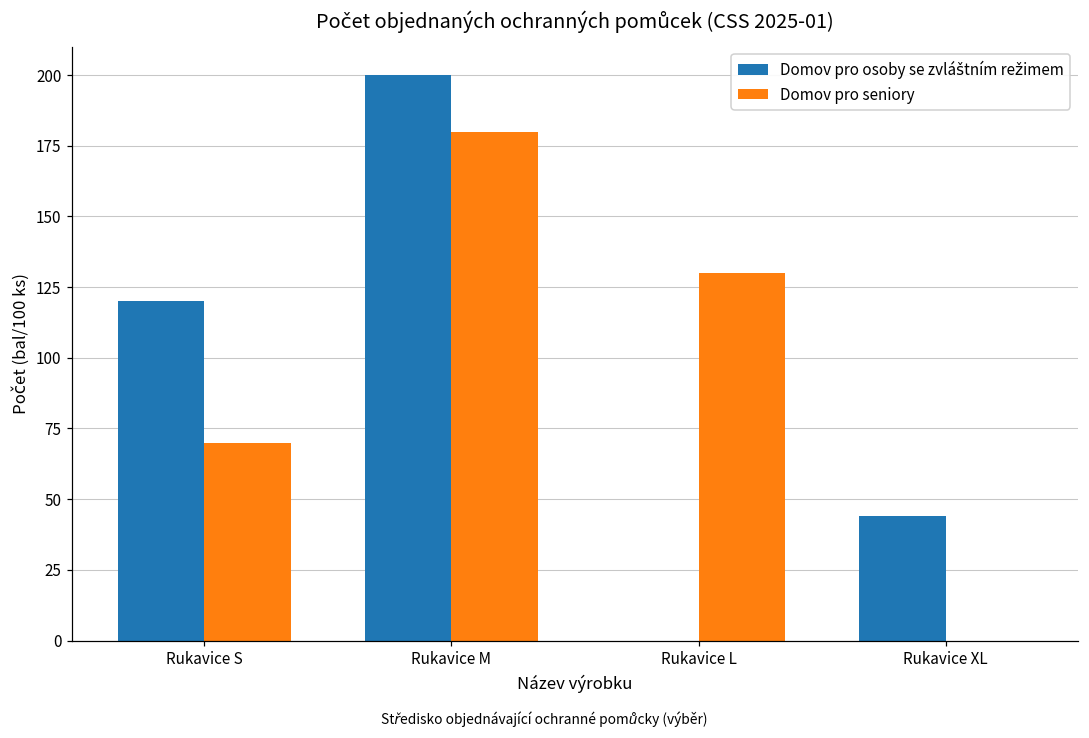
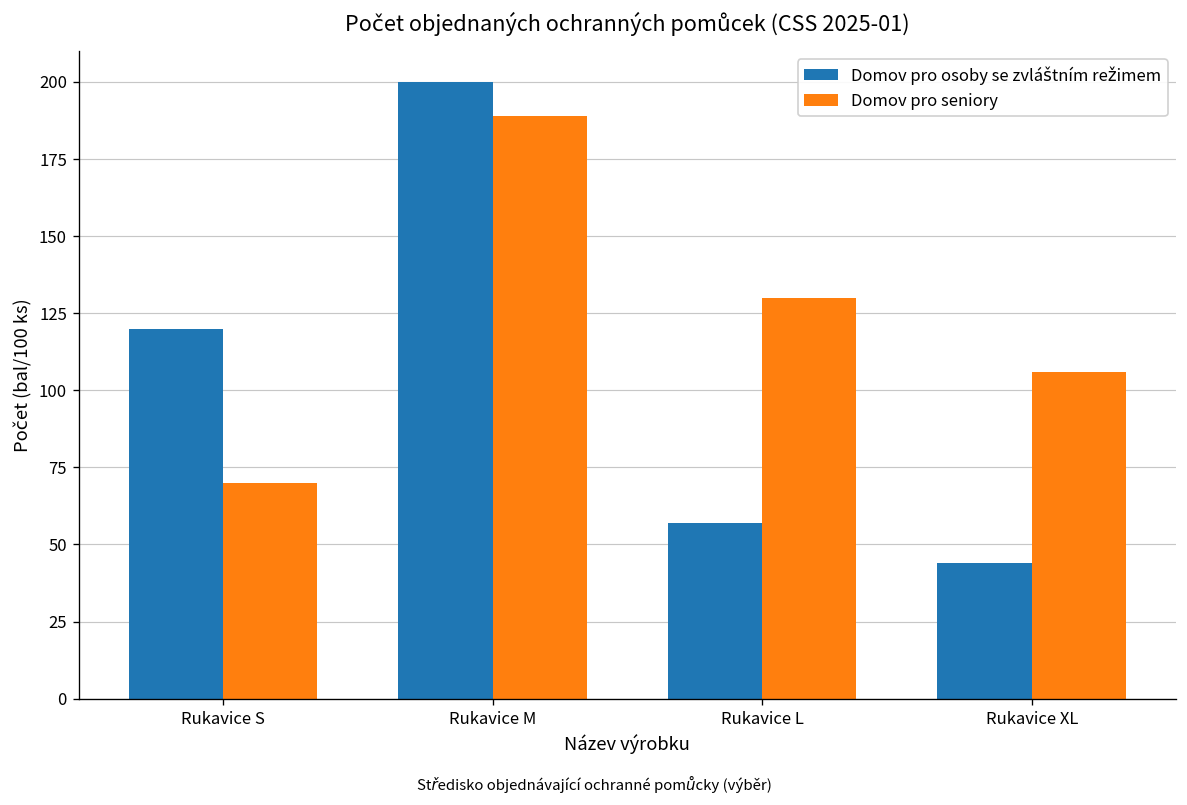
Domov pro seniory, Rukavice M: 180 -> 189
Domov pro osoby se zvláštním režimem, Rukavice L: 0 -> 57
Domov pro seniory, Rukavice XL: 0 -> 106
